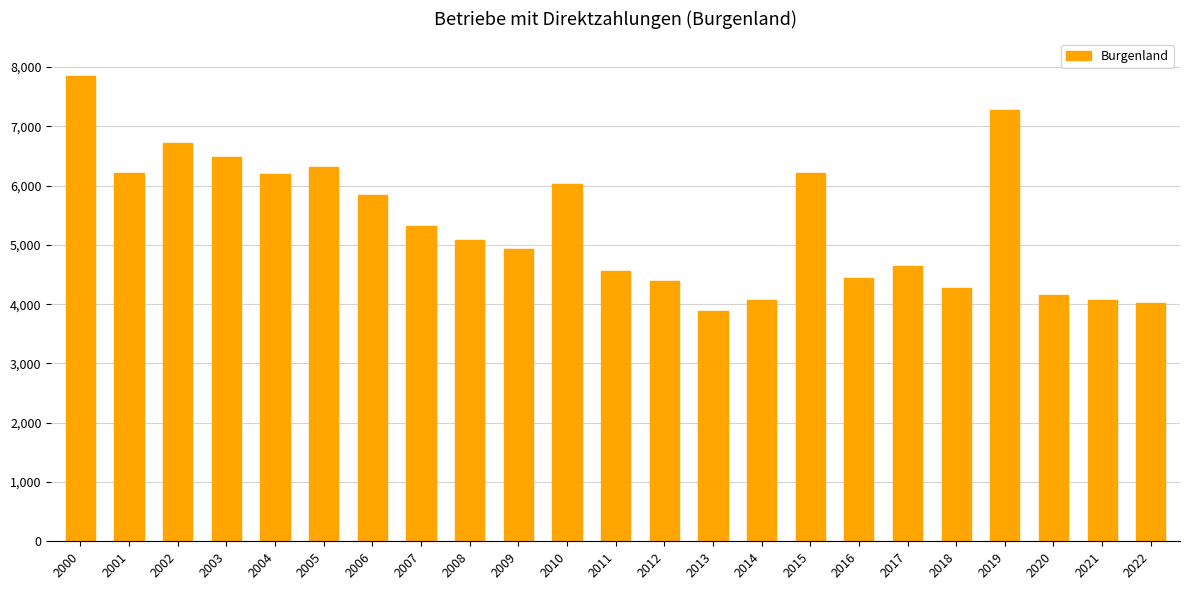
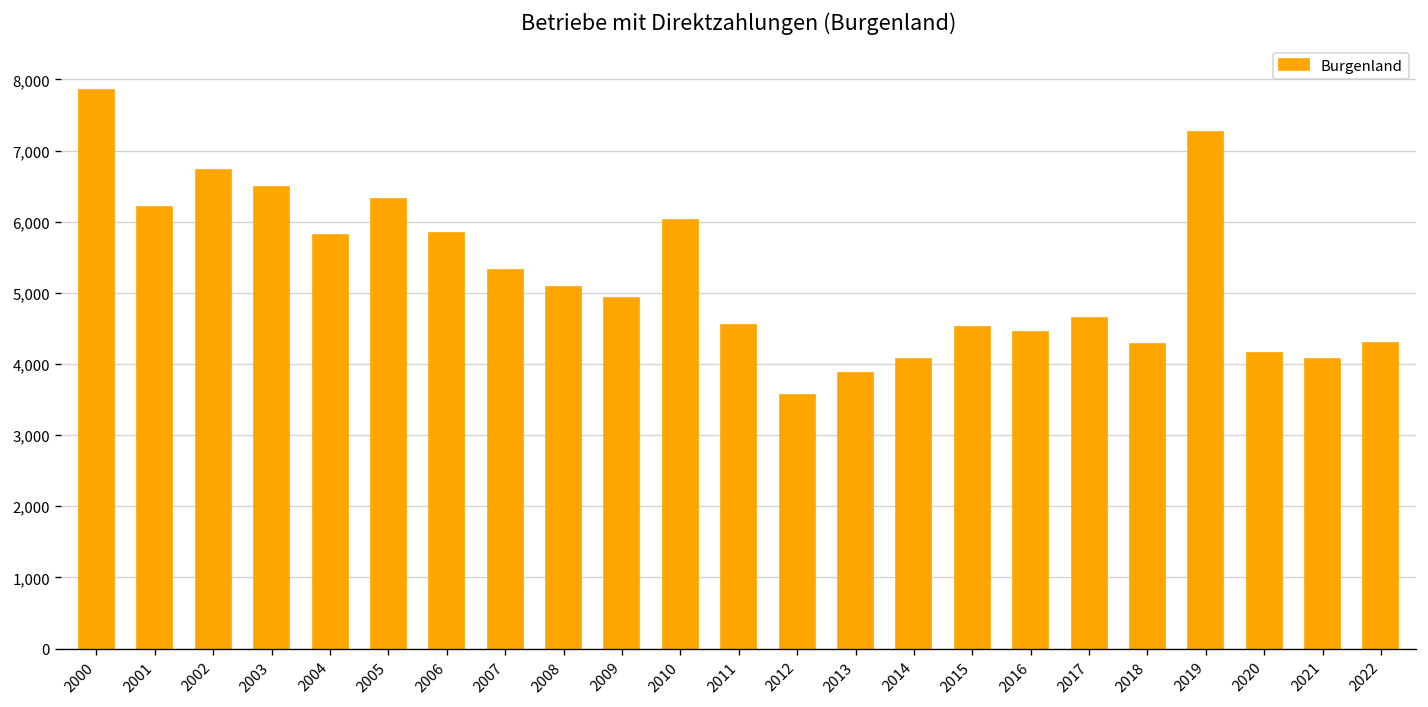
2004: 6,200 -> 5,800
2012: 4,400 -> 3,600
2015: 6,200 -> 4,500
2022: 4,000 -> 4,300
